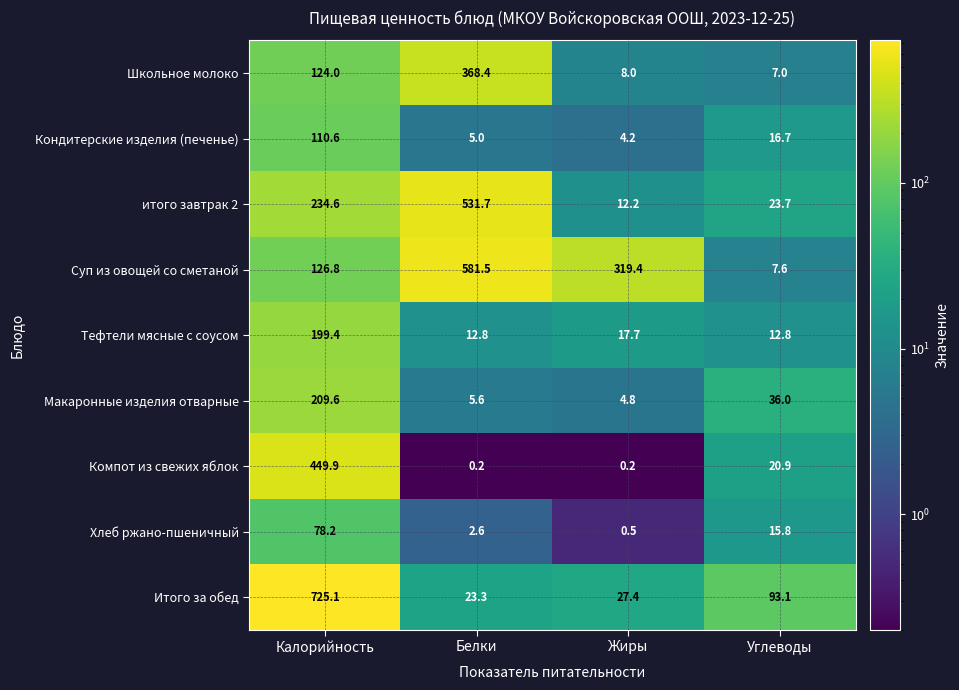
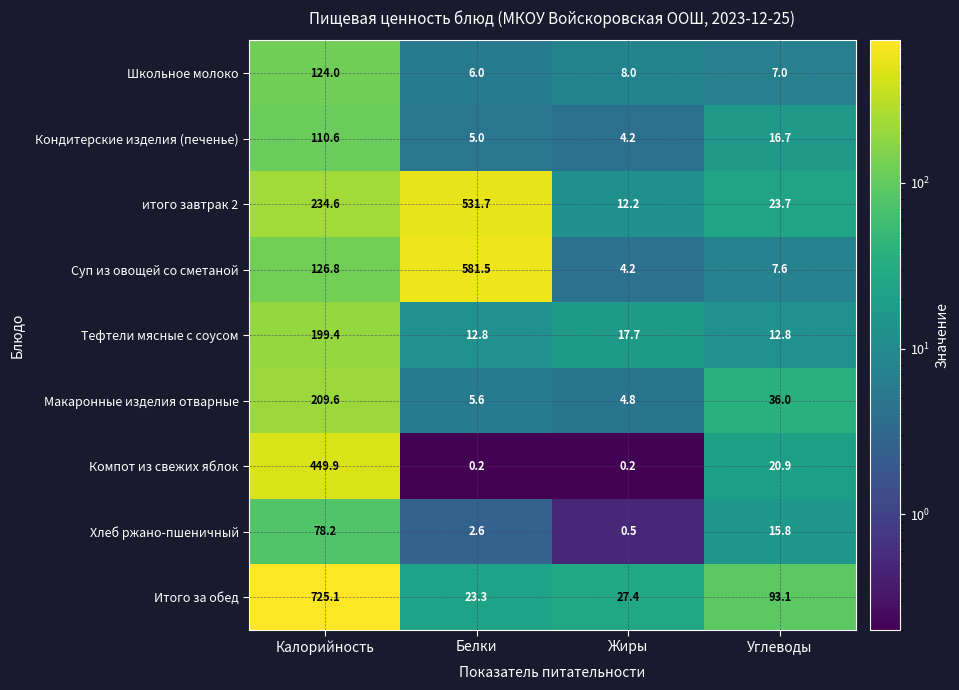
Школьное молоко, Белки: 368.4 -> 6.0
Суп из овощей со сметаной, Жиры: 319.4 -> 4.2
